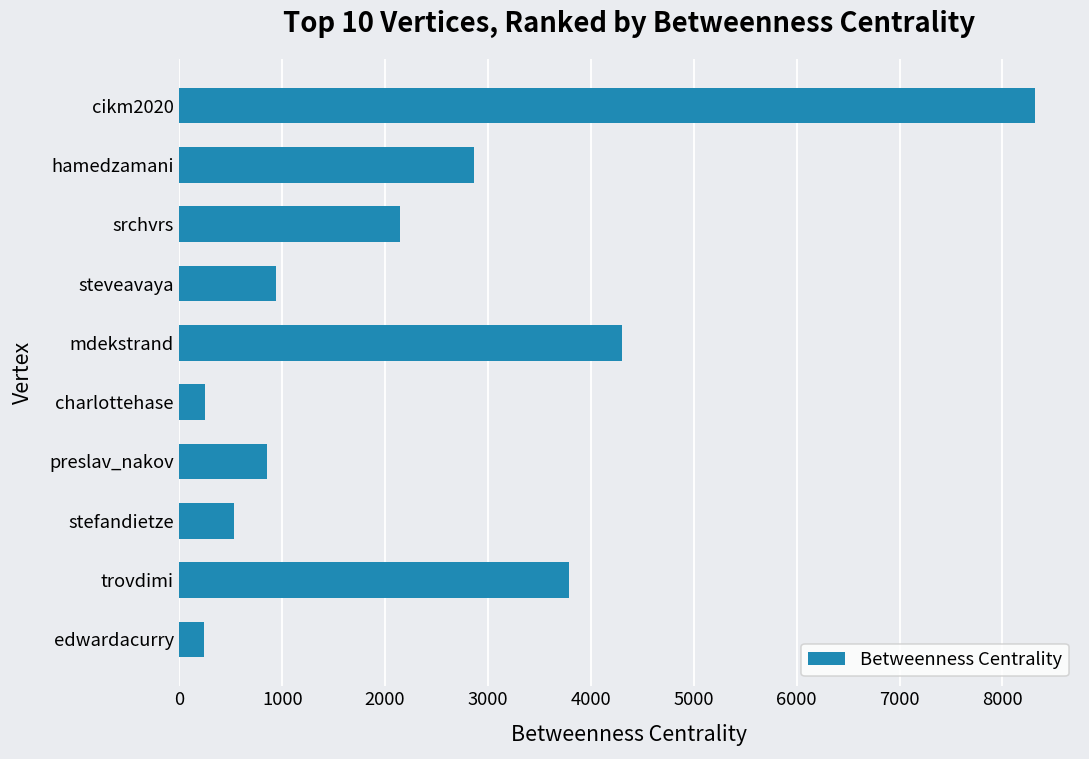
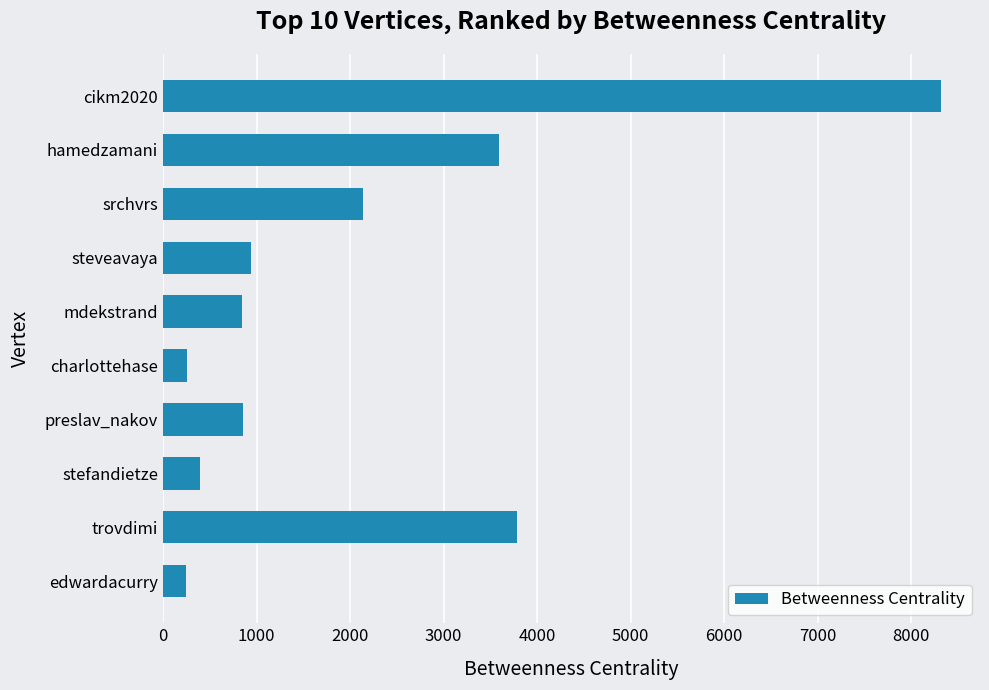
hamedzamani: 2900 -> 3600
mdekstrand: 4300 -> 800
stefandietze: 500 -> 400
